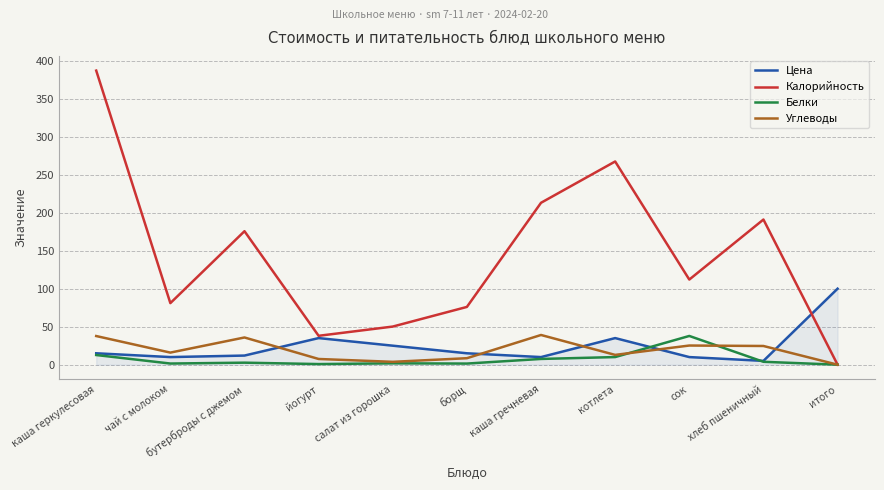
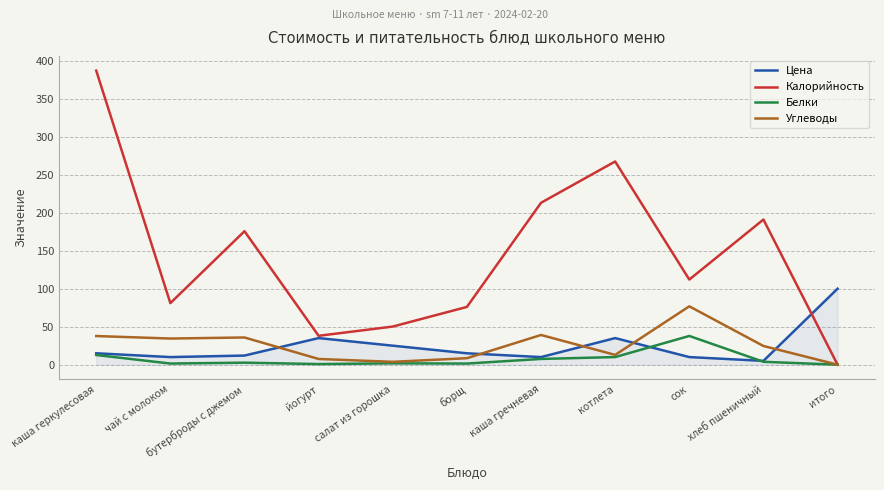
Углеводы, чай с молоком: 20 -> 30
Углеводы, сок: 30 -> 80
